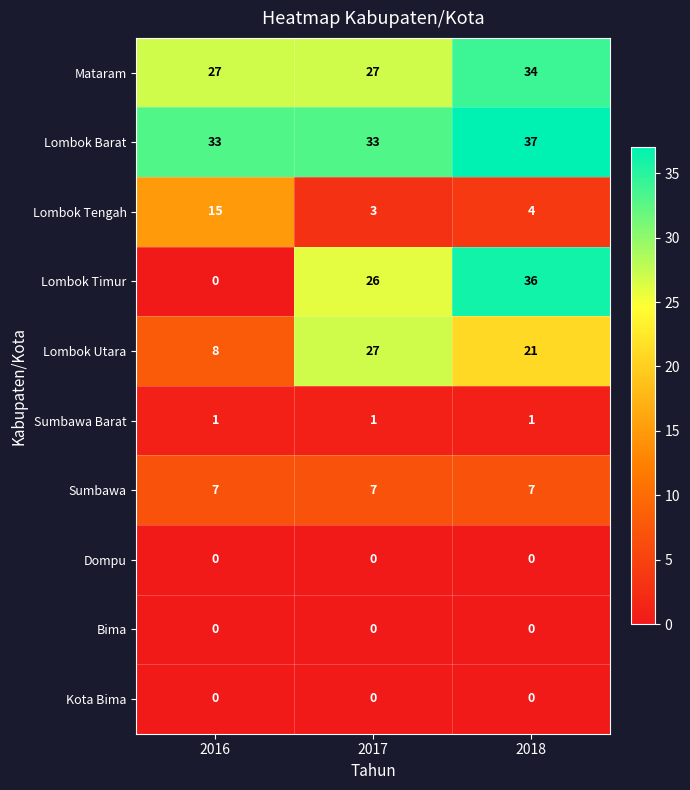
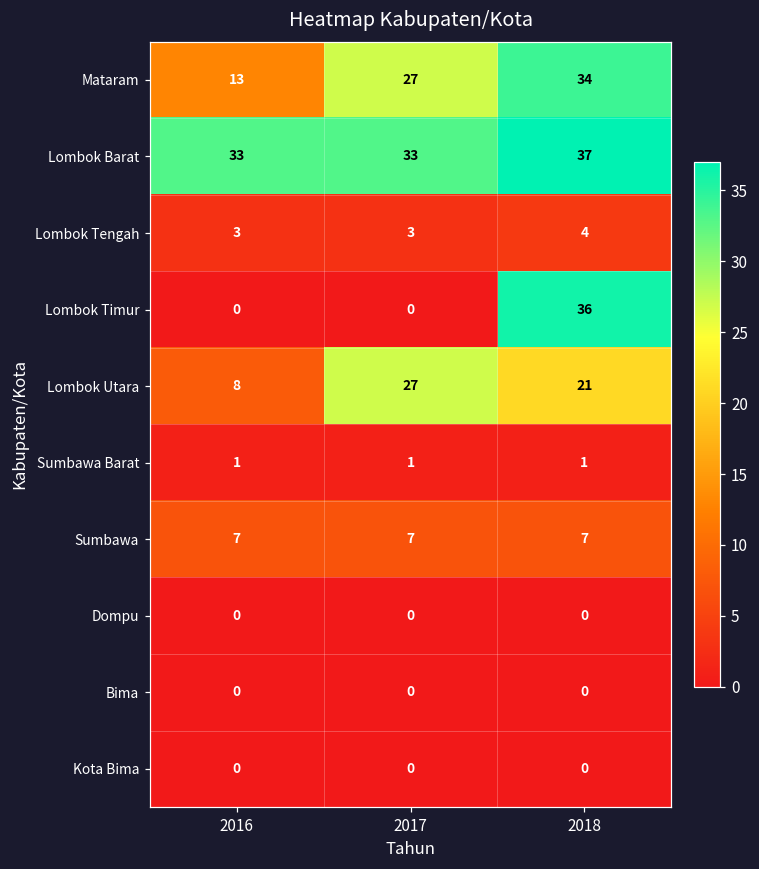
Mataram, 2016: 27 -> 13
Lombok Tengah, 2016: 15 -> 3
Lombok Timur, 2017: 26 -> 0
